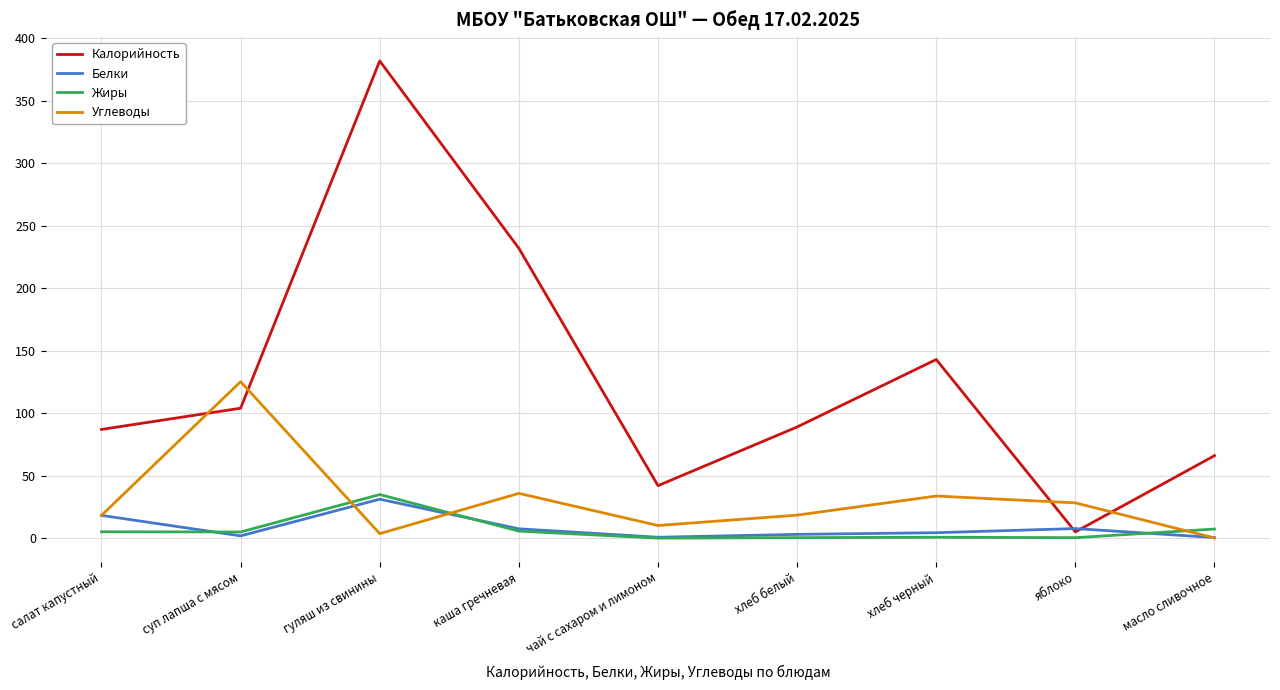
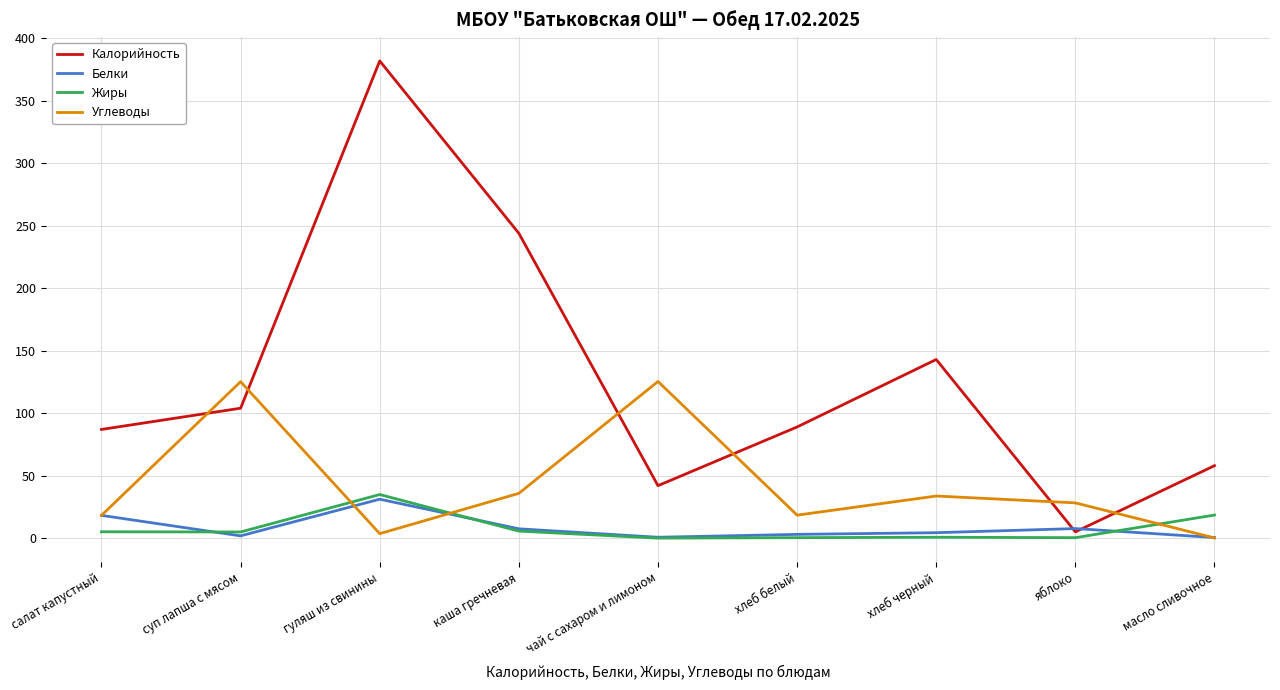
Калорийность, каша гречневая: 232 -> 244
Углеводы, чай с сахаром и лимоном: 10 -> 125
Калорийность, масло сливочное: 66 -> 58
Жиры, масло сливочное: 7 -> 18
